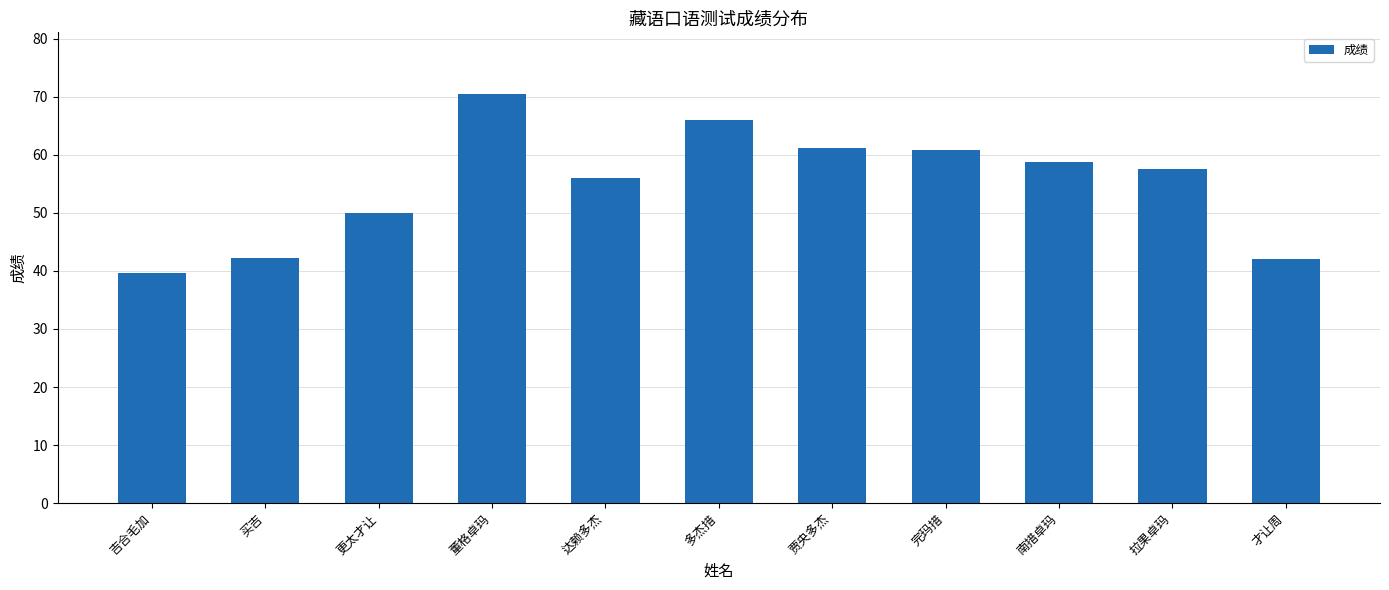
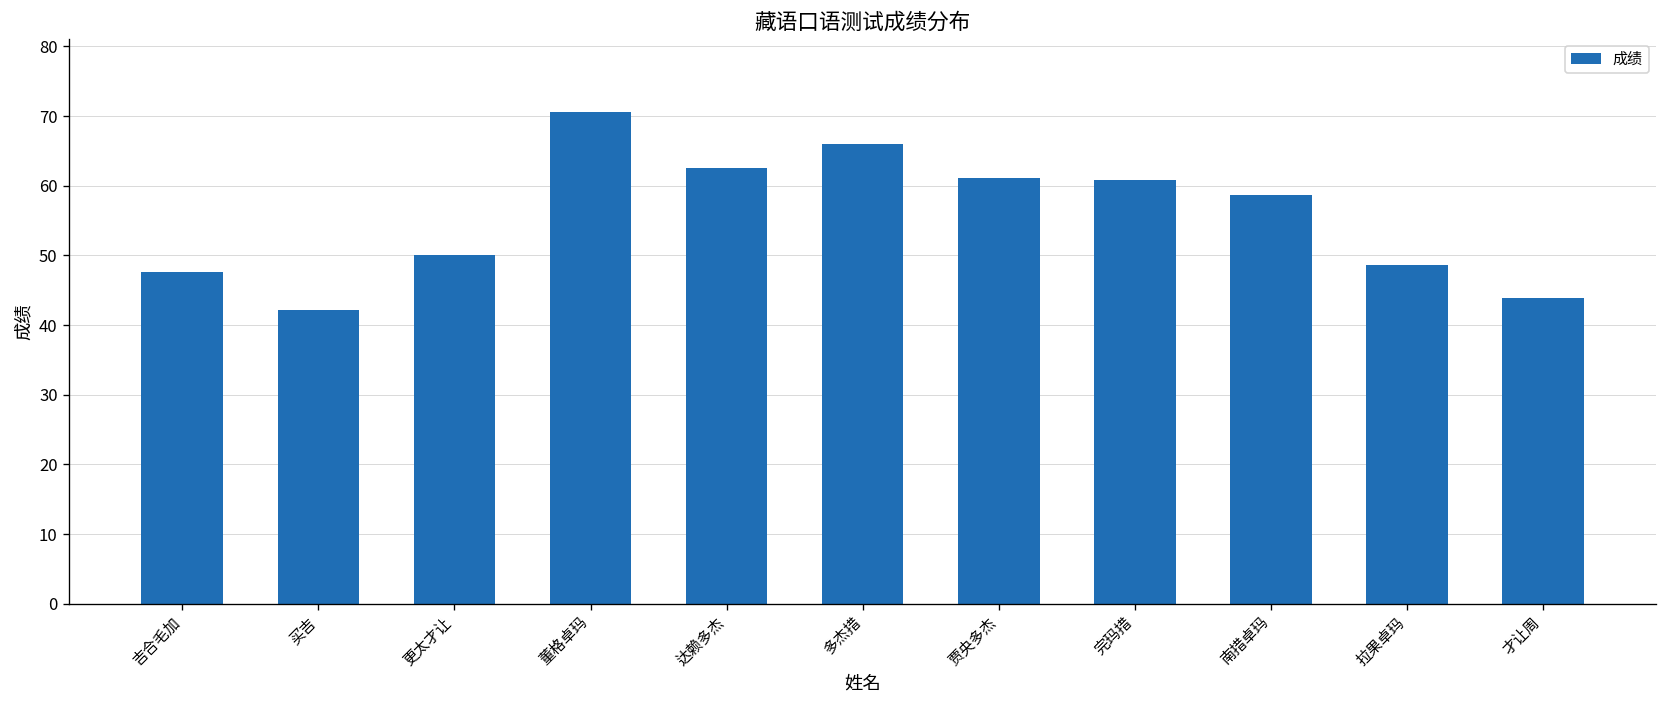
吉合毛加: 40 -> 48
达赖多杰: 56 -> 63
拉果卓玛: 58 -> 49
才让周: 42 -> 44
